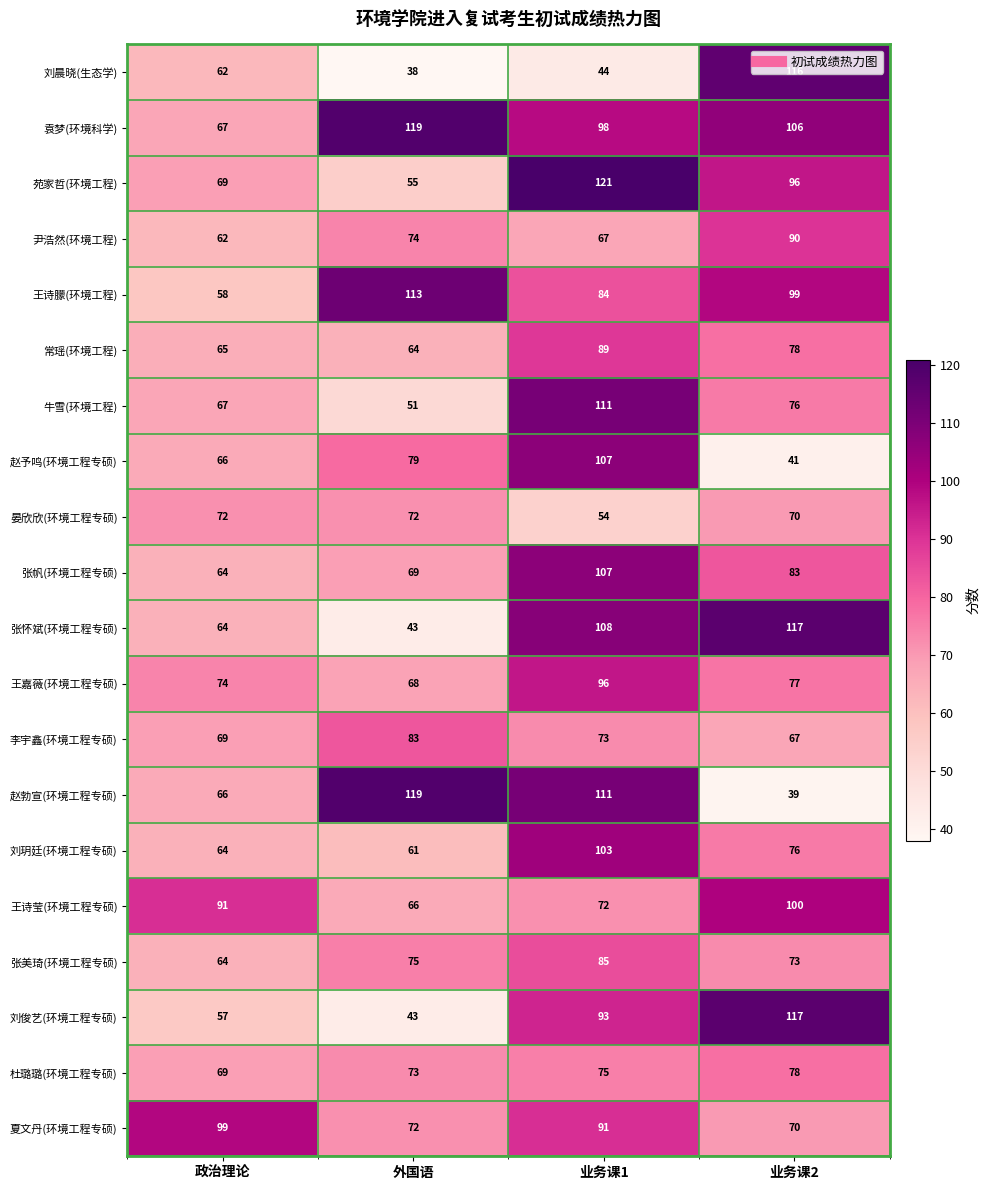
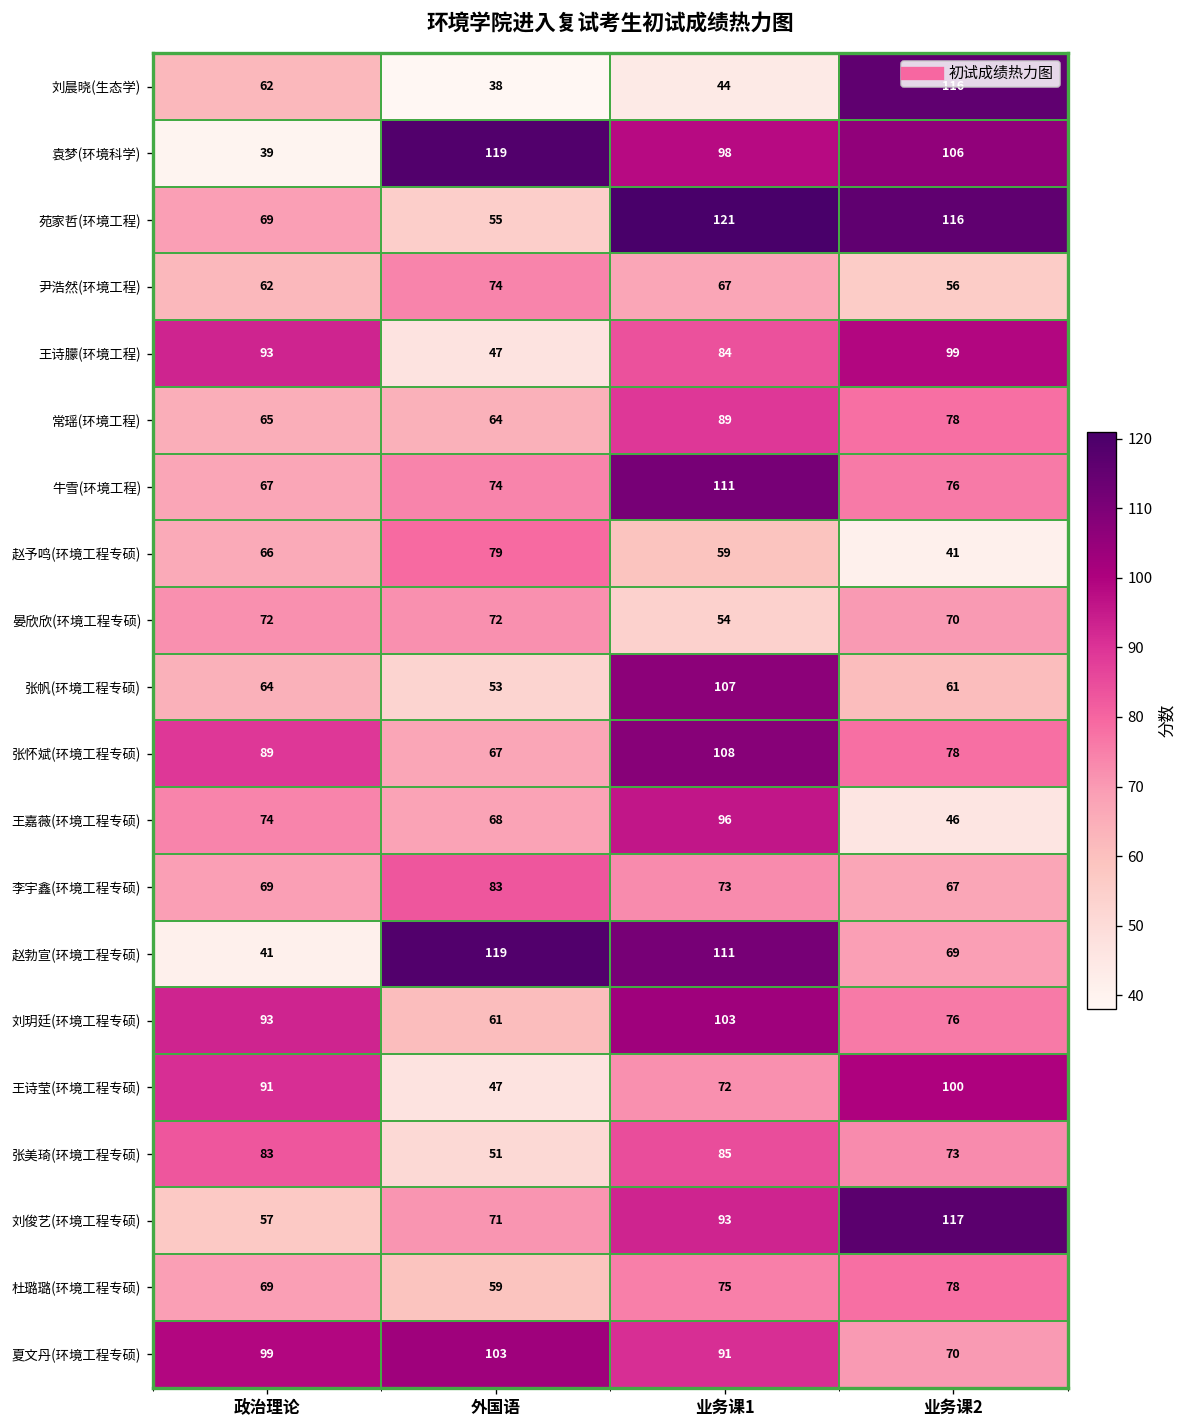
袁梦(环境科学), 政治理论: 67 -> 39
苑家哲(环境工程), 业务课2: 96 -> 116
尹浩然(环境工程), 业务课2: 90 -> 56
王诗朦(环境工程), 政治理论: 58 -> 93
王诗朦(环境工程), 外国语: 113 -> 47
牛雪(环境工程), 外国语: 51 -> 74
赵予鸣(环境工程专硕), 业务课1: 107 -> 59
张帆(环境工程专硕), 外国语: 69 -> 53
张帆(环境工程专硕), 业务课2: 83 -> 61
张怀斌(环境工程专硕), 政治理论: 64 -> 89
张怀斌(环境工程专硕), 外国语: 43 -> 67
张怀斌(环境工程专硕), 业务课2: 117 -> 78
王嘉薇(环境工程专硕), 业务课2: 77 -> 46
赵勃宣(环境工程专硕), 政治理论: 66 -> 41
赵勃宣(环境工程专硕), 业务课2: 39 -> 69
刘玥廷(环境工程专硕), 政治理论: 64 -> 93
王诗莹(环境工程专硕), 外国语: 66 -> 47
张美琦(环境工程专硕), 政治理论: 64 -> 83
张美琦(环境工程专硕), 外国语: 75 -> 51
刘俊艺(环境工程专硕), 外国语: 43 -> 71
杜璐璐(环境工程专硕), 外国语: 73 -> 59
夏文丹(环境工程专硕), 外国语: 72 -> 103
